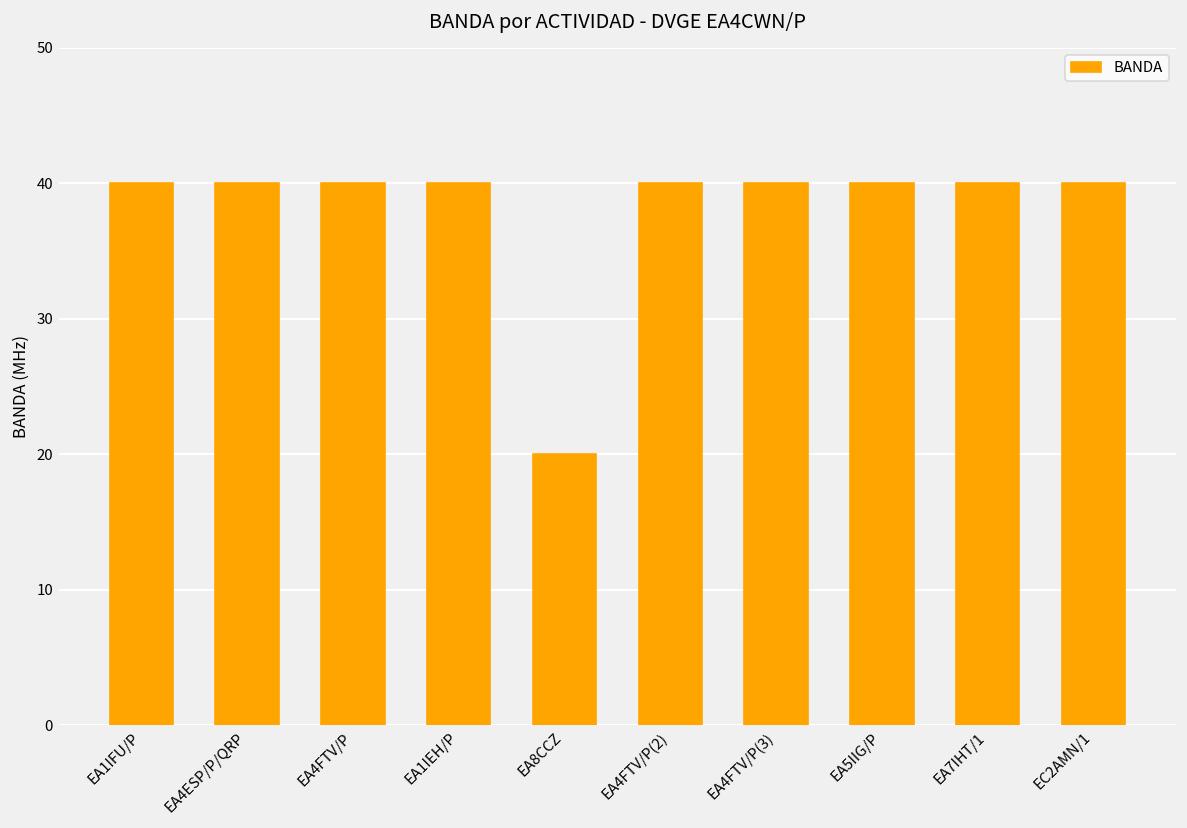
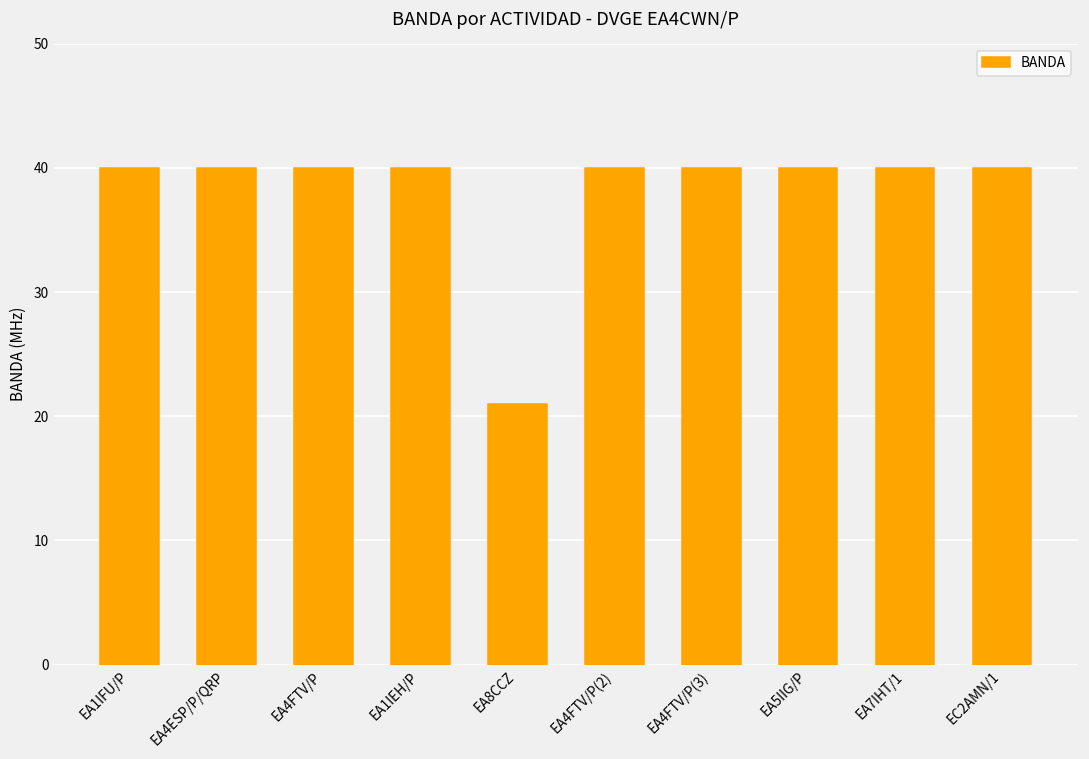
EA8CCZ: 20 -> 21
